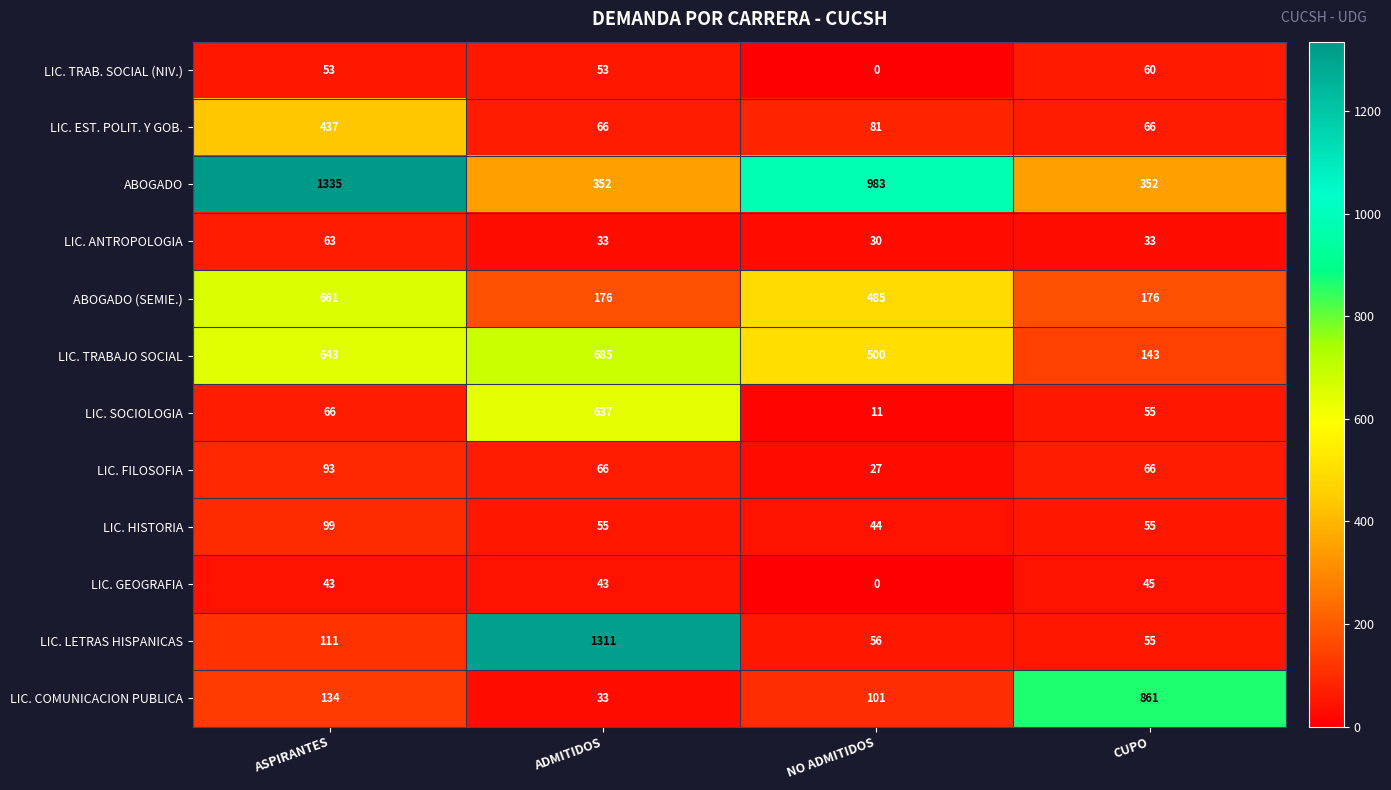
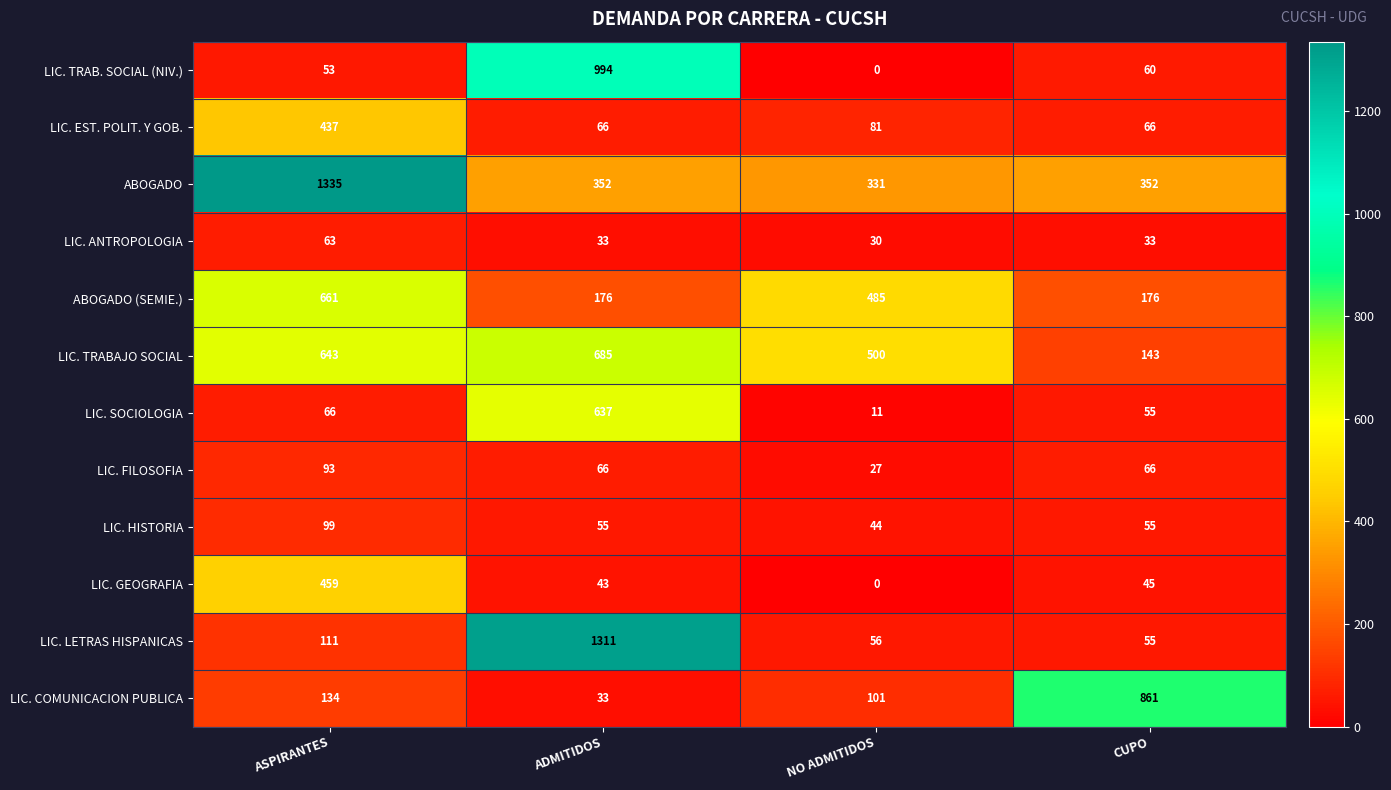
LIC. TRAB. SOCIAL (NIV.), ADMITIDOS: 53 -> 994
ABOGADO, NO ADMITIDOS: 983 -> 331
LIC. GEOGRAFIA, ASPIRANTES: 43 -> 459
